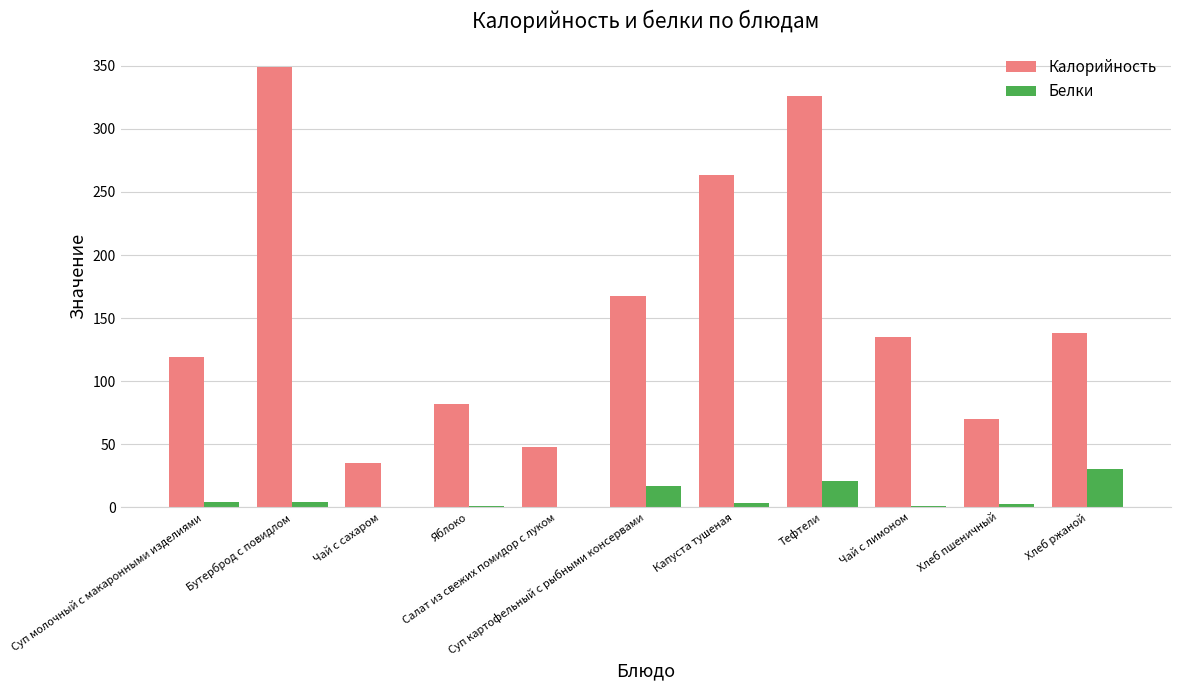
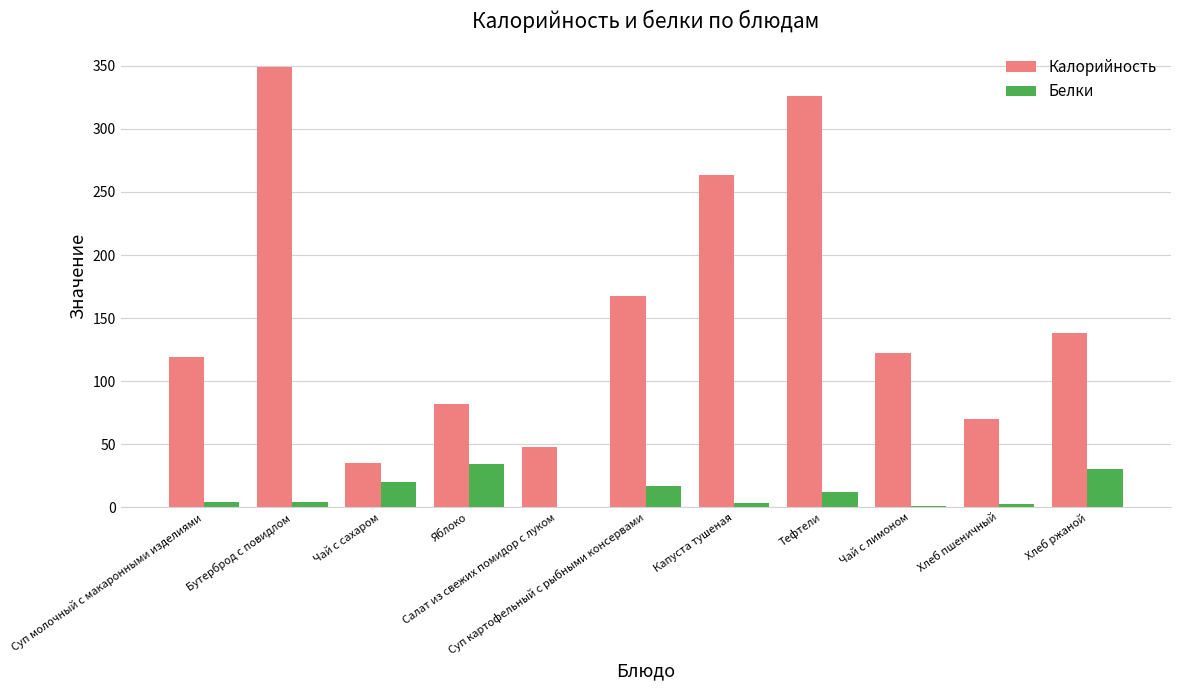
Белки, Чай с сахаром: 0 -> 20
Белки, Яблоко: 1 -> 34
Белки, Тефтели: 21 -> 12
Калорийность, Чай с лимоном: 135 -> 122
